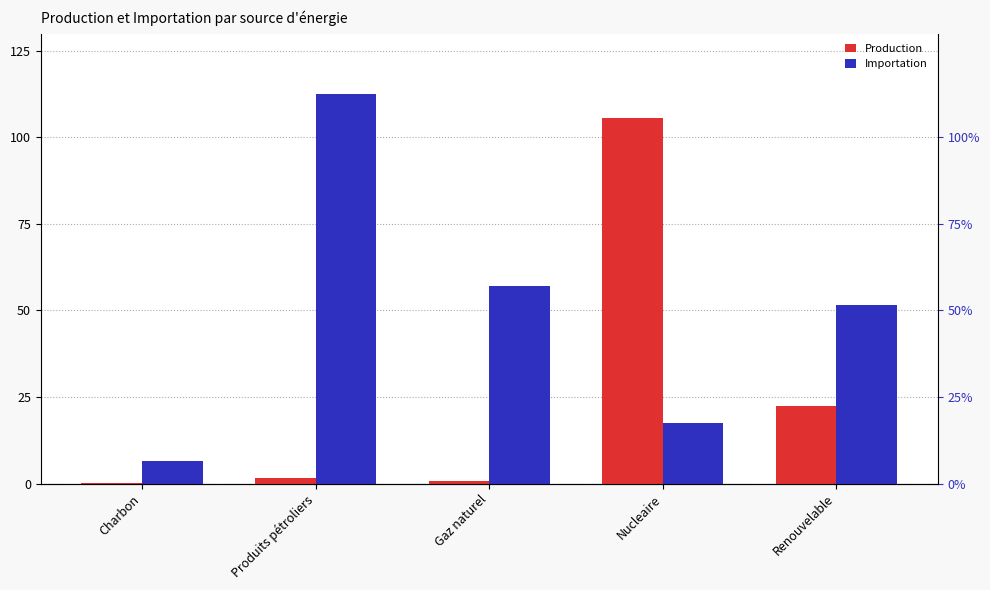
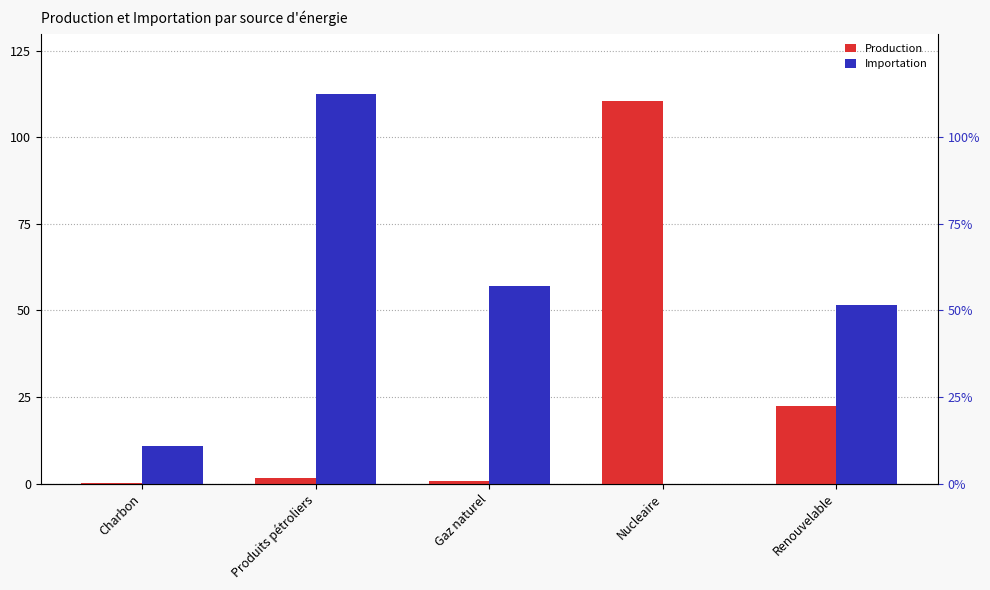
Importation, Charbon: 7 -> 11
Production, Nucleaire: 106 -> 111
Importation, Nucleaire: 18 -> 0
